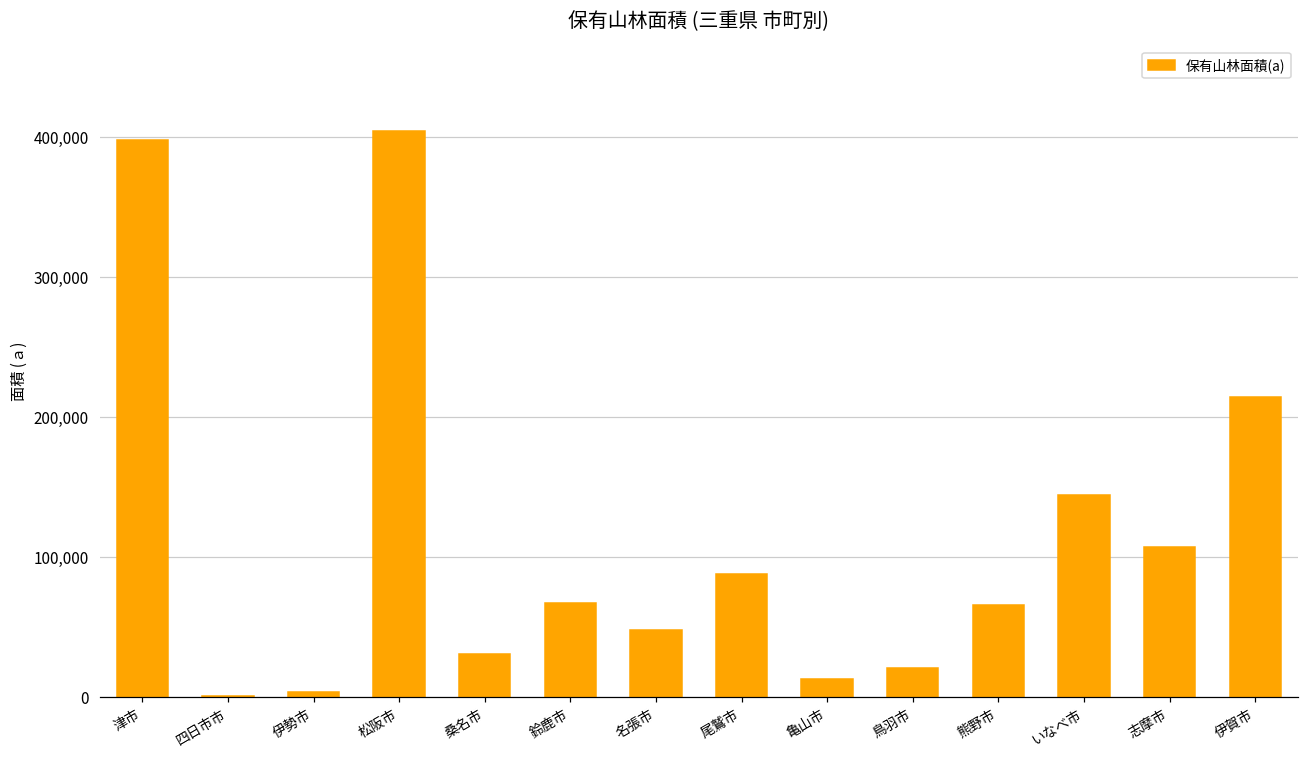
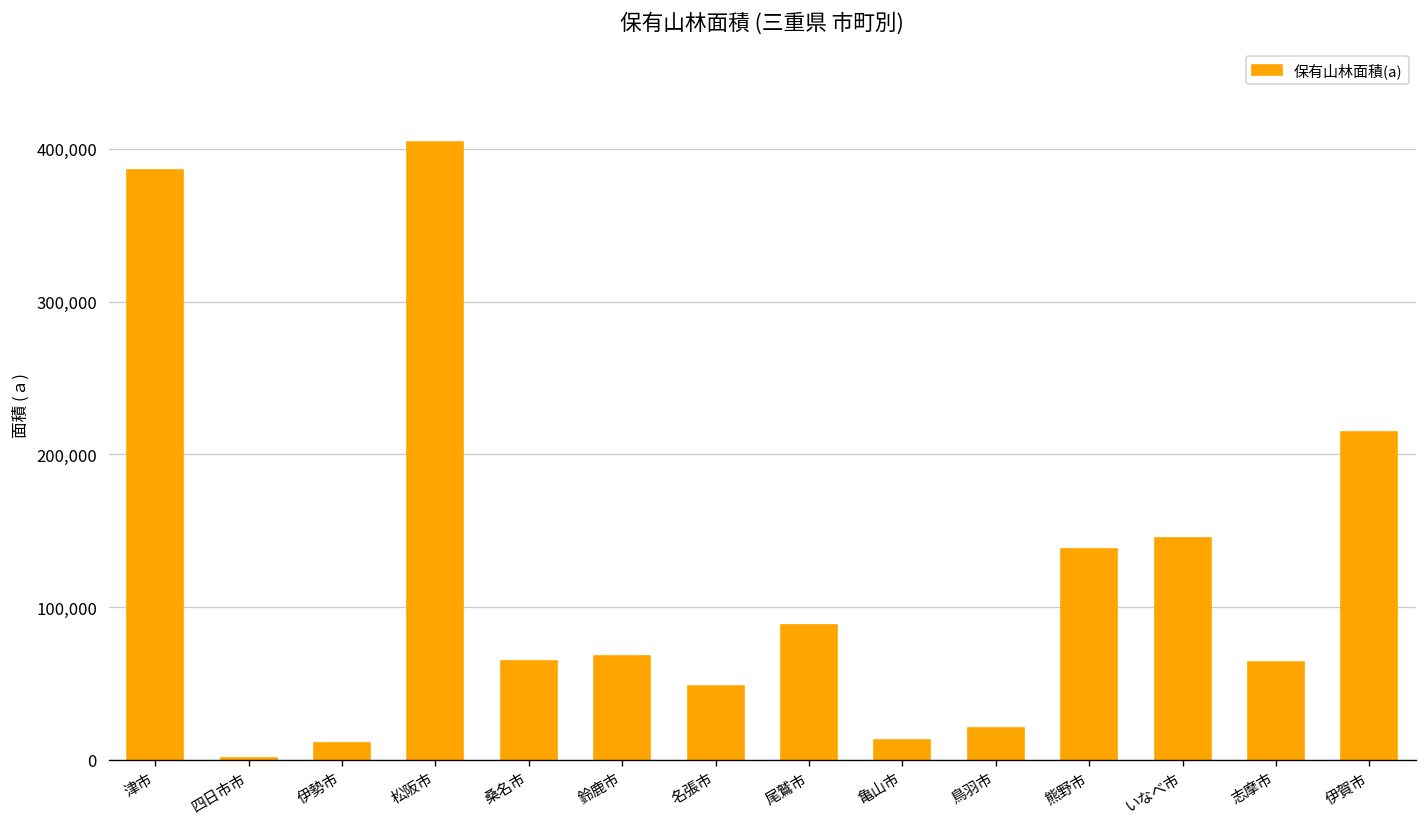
津市: 398,000 -> 386,000
伊勢市: 4,000 -> 11,000
桑名市: 31,000 -> 64,000
熊野市: 66,000 -> 138,000
志摩市: 108,000 -> 64,000
